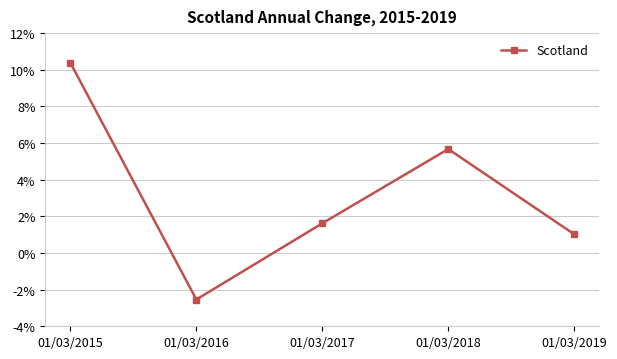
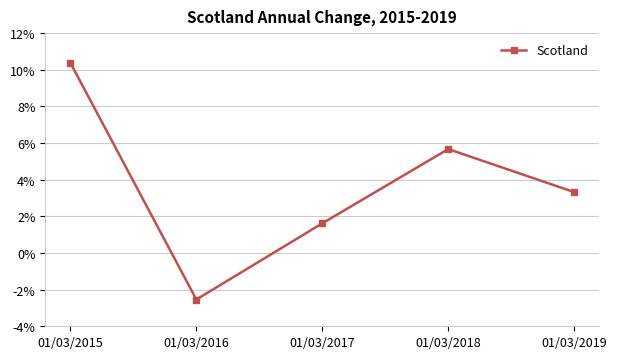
01/03/2019: 1.0% -> 3.3%
